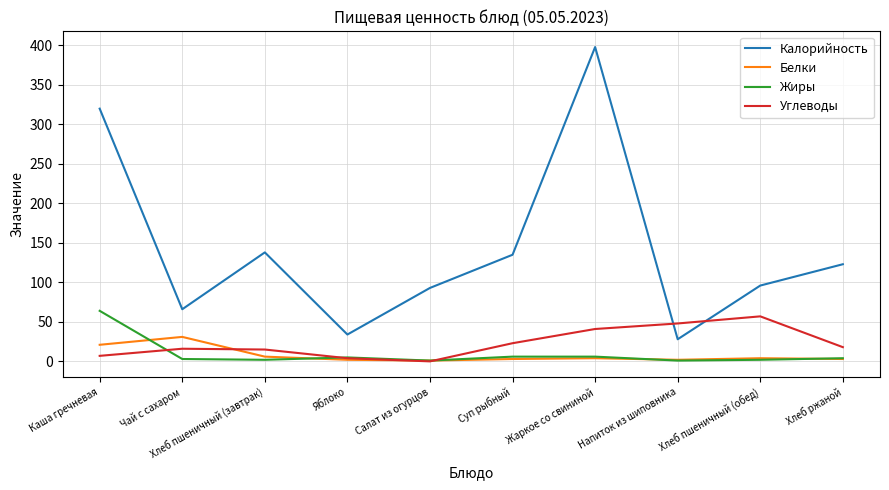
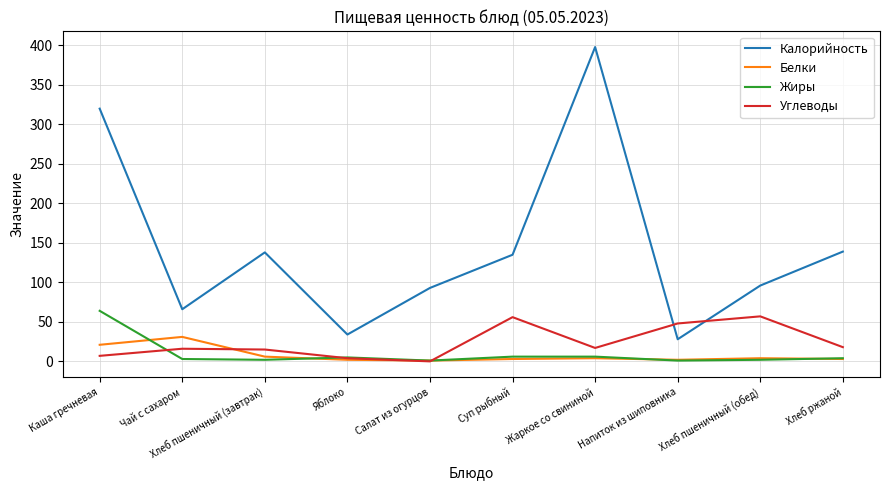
Углеводы, Суп рыбный: 20 -> 60
Углеводы, Жаркое со свининой: 40 -> 20
Калорийность, Хлеб ржаной: 120 -> 140
